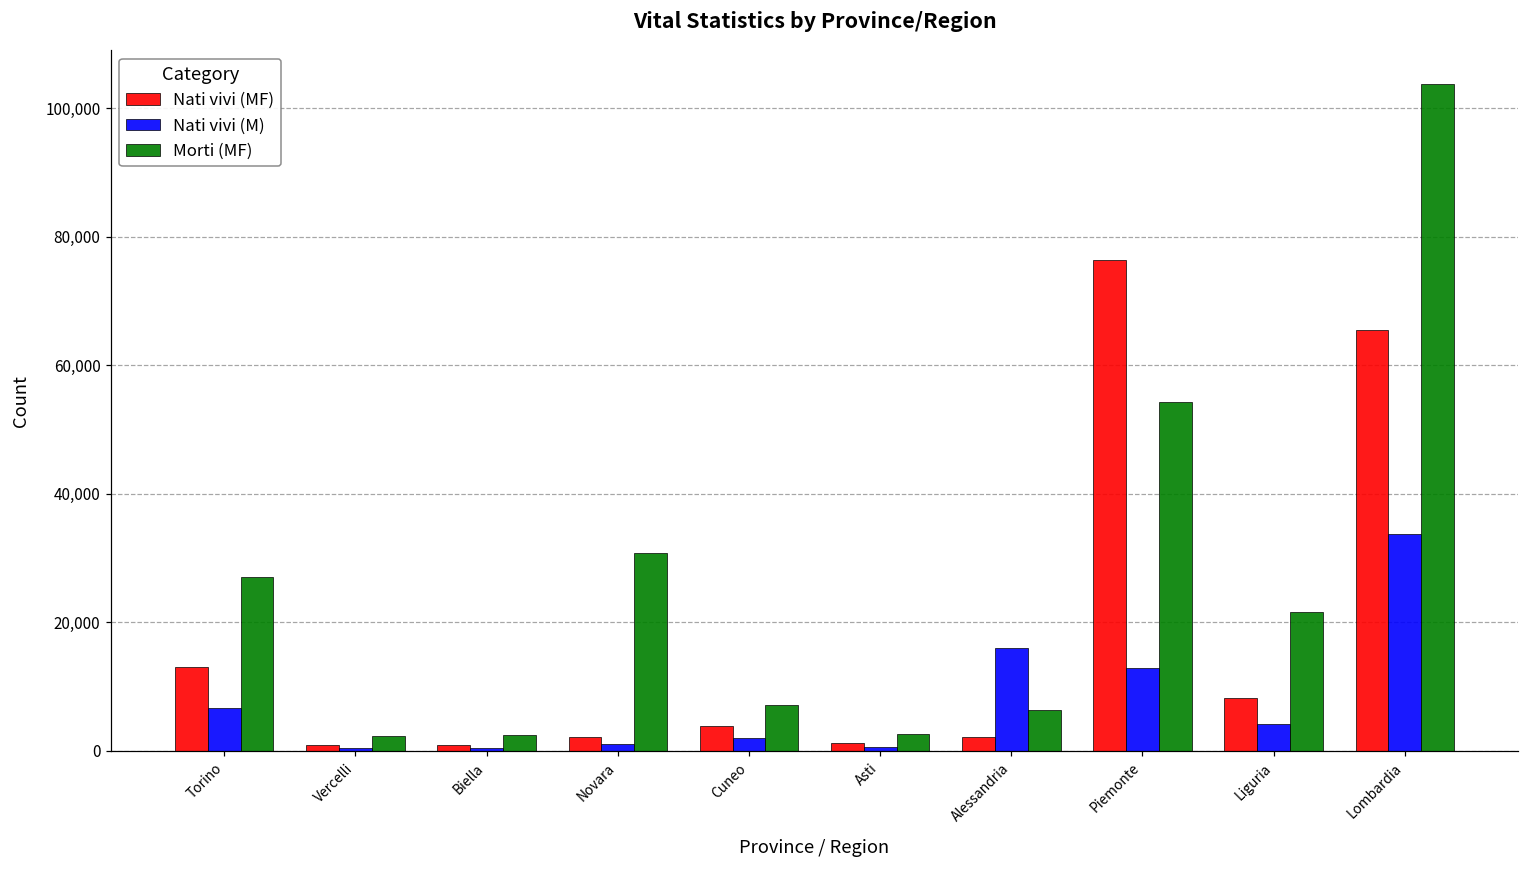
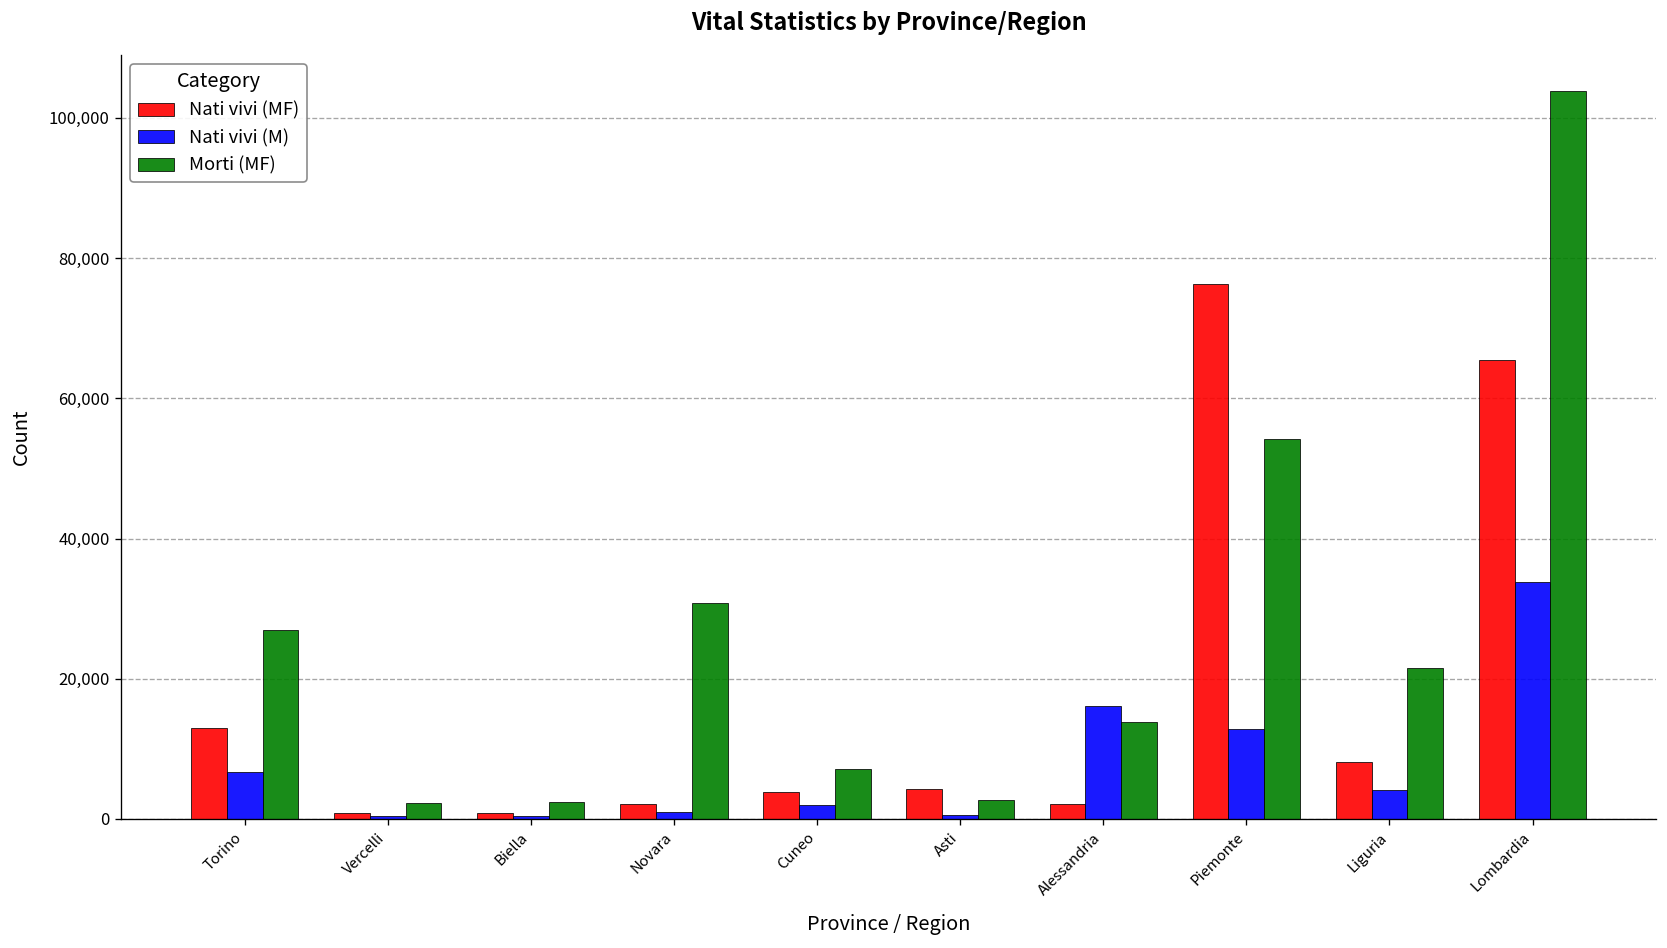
Nati vivi (MF), Asti: 1,000 -> 4,000
Morti (MF), Alessandria: 6,000 -> 14,000
